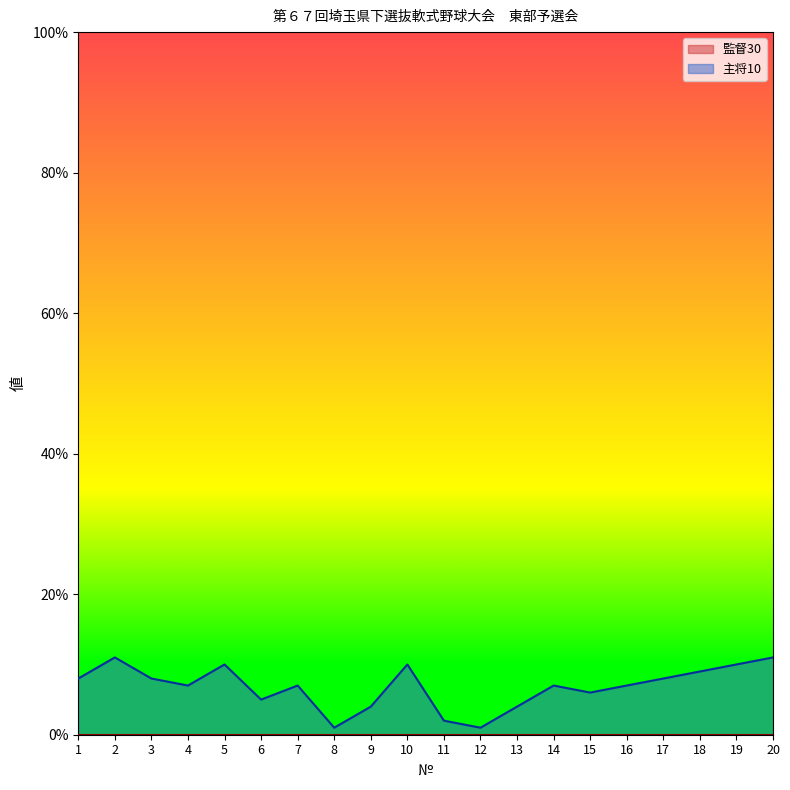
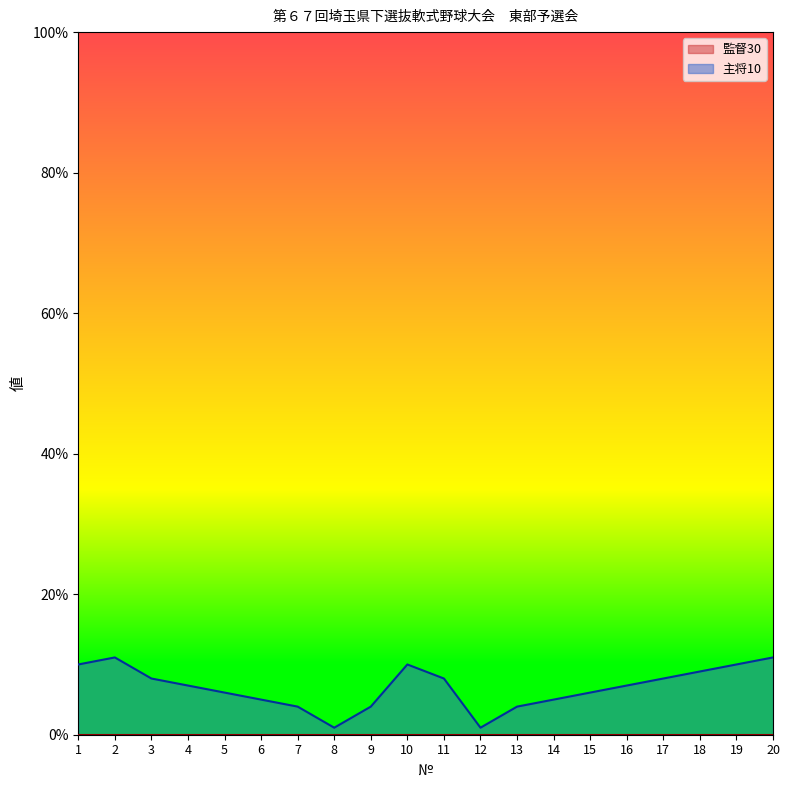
主将10, 1: 8% -> 10%
主将10, 5: 10% -> 6%
主将10, 7: 7% -> 4%
主将10, 11: 2% -> 8%
主将10, 14: 7% -> 5%
